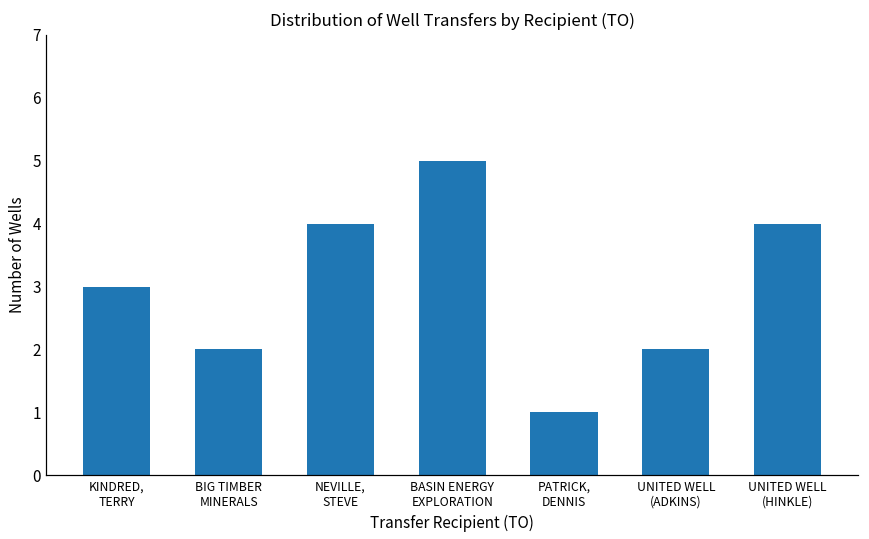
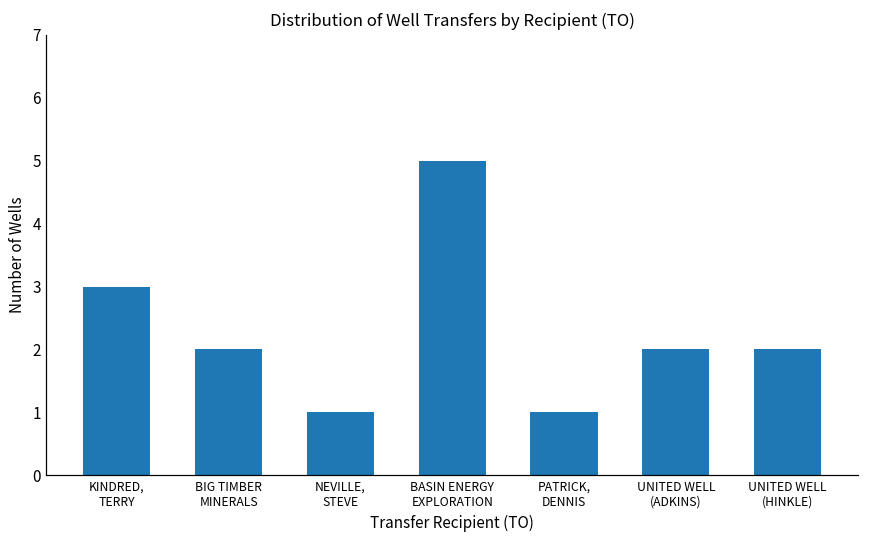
NEVILLE, STEVE: 4 -> 1
UNITED WELL (HINKLE): 4 -> 2
